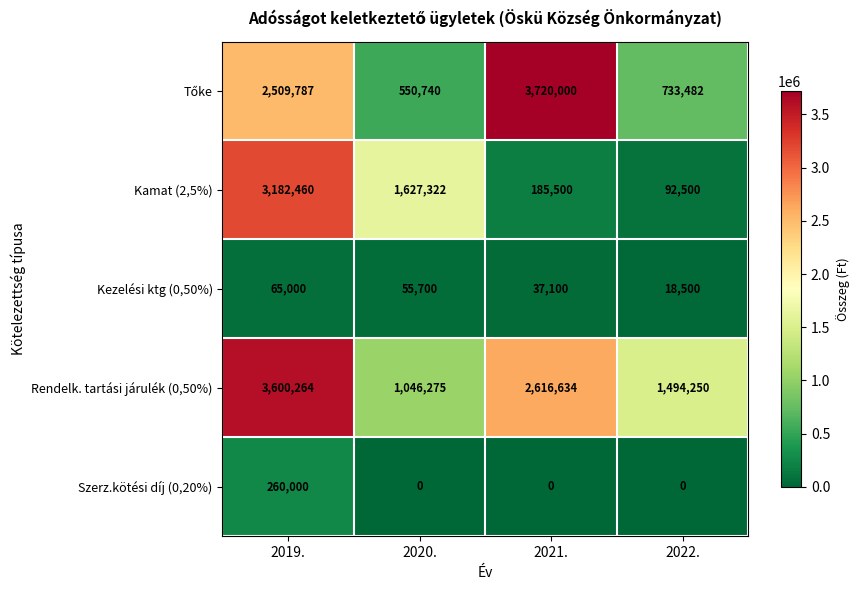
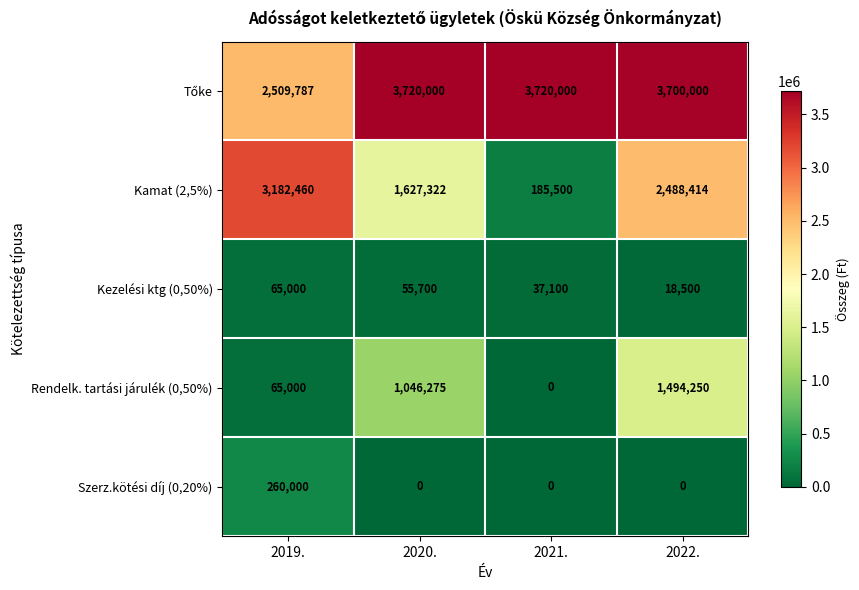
Tőke, 2020.: 550,740 -> 3,720,000
Tőke, 2022.: 733,482 -> 3,700,000
Kamat (2,5%), 2022.: 92,500 -> 2,488,414
Rendelk. tartási járulék (0,50%), 2019.: 3,600,264 -> 65,000
Rendelk. tartási járulék (0,50%), 2021.: 2,616,634 -> 0
